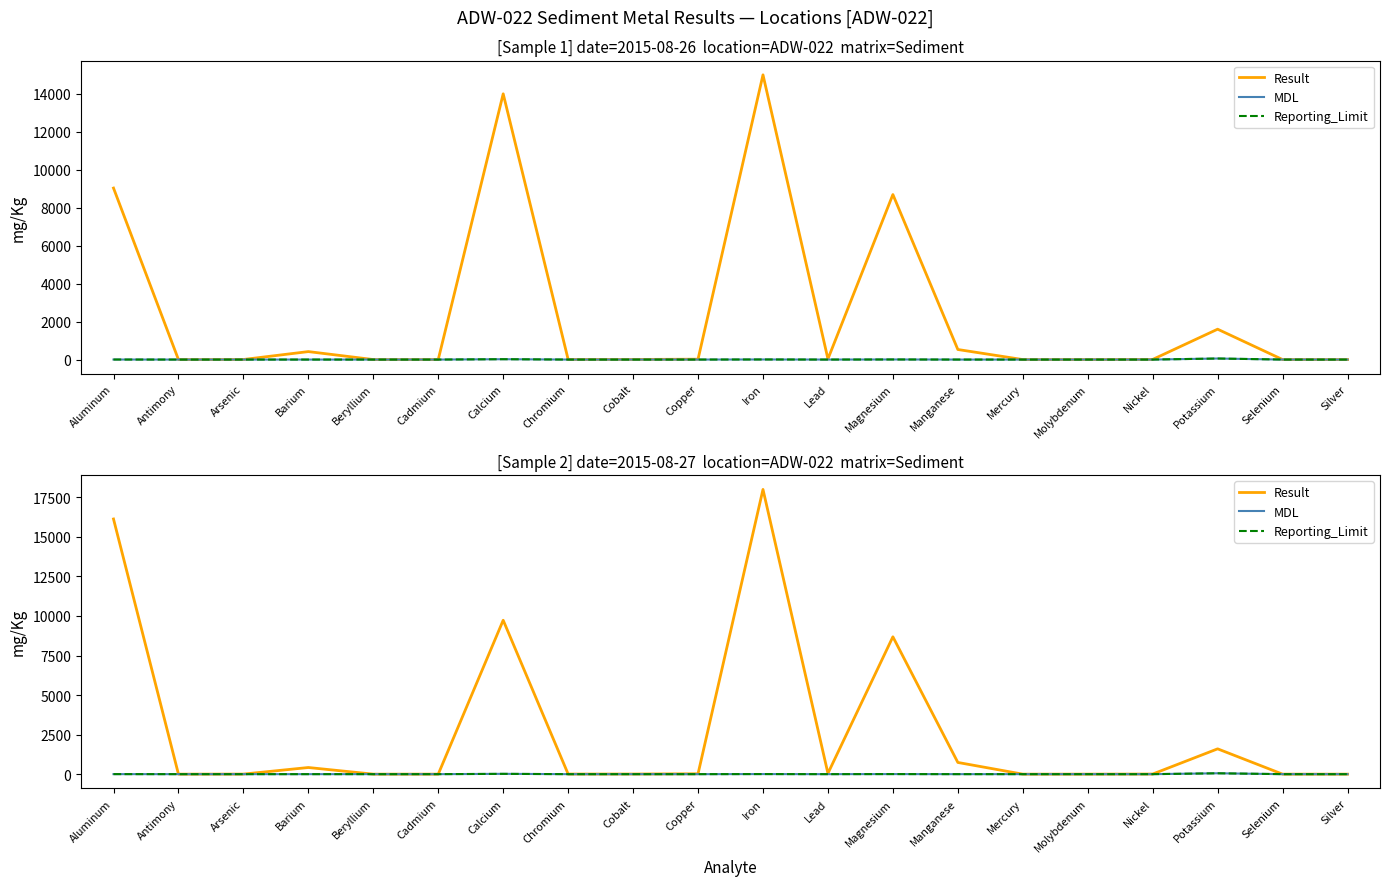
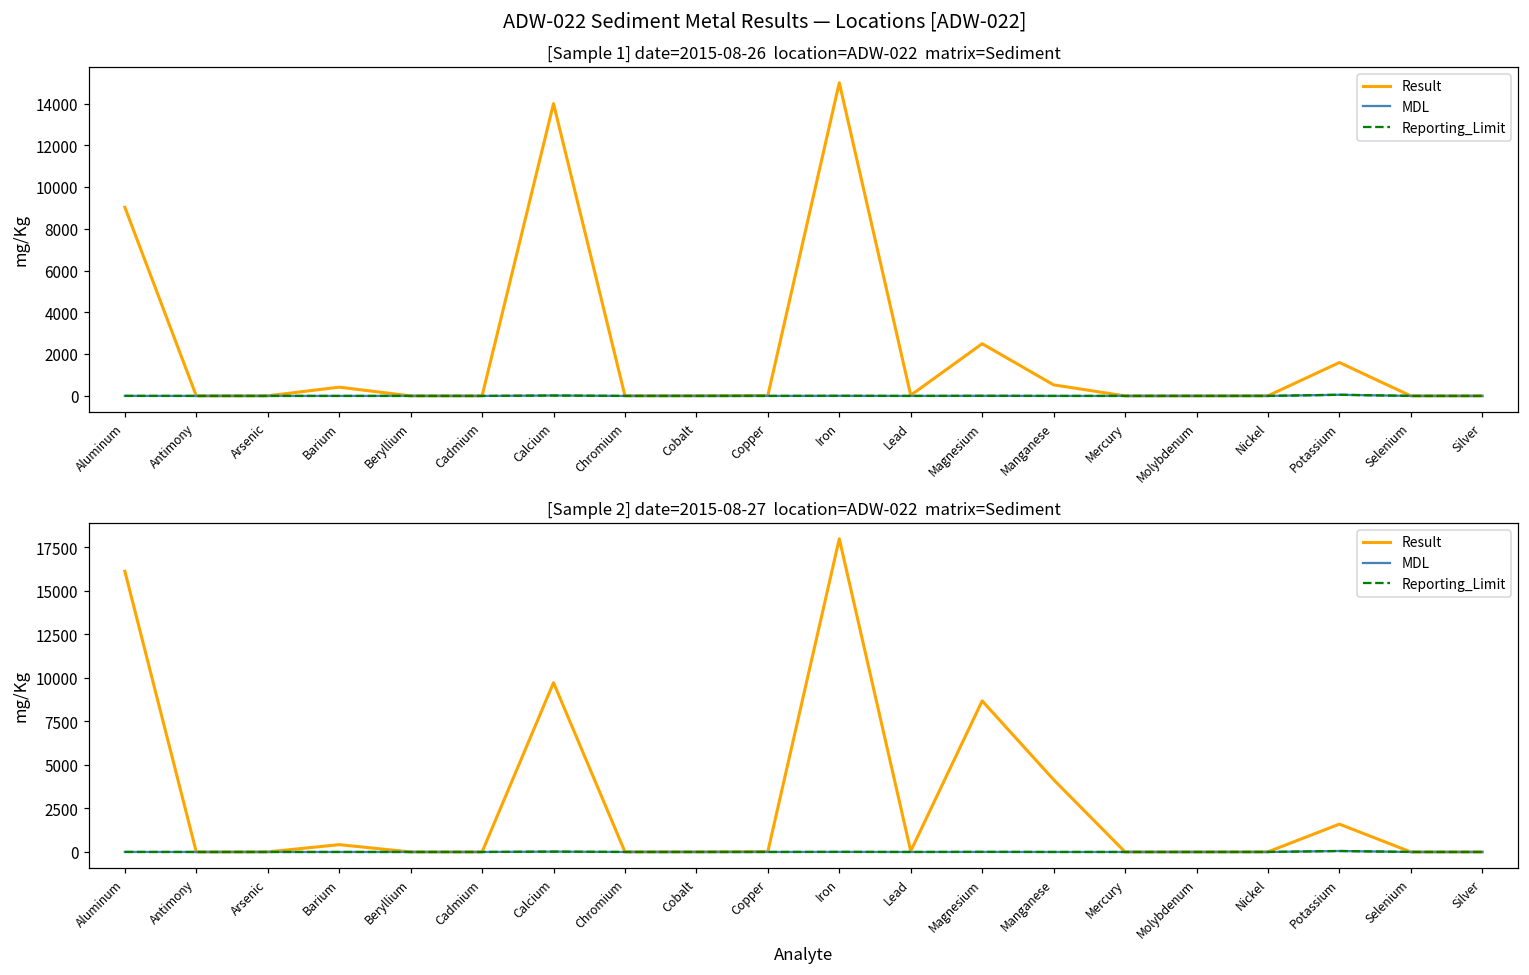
[Sample 1] date=2015-08-26 location=ADW-022 matrix=Sediment, Result, Magnesium: 8700 -> 2500
[Sample 2] date=2015-08-27 location=ADW-022 matrix=Sediment, Result, Manganese: 700 -> 4200
